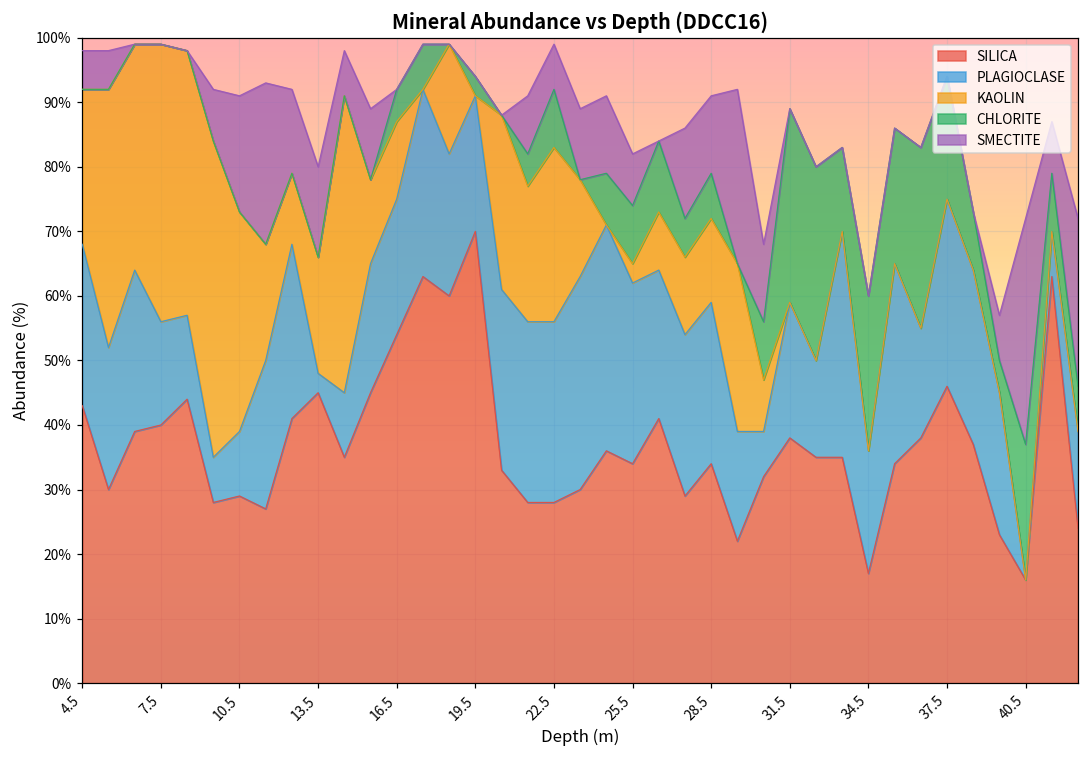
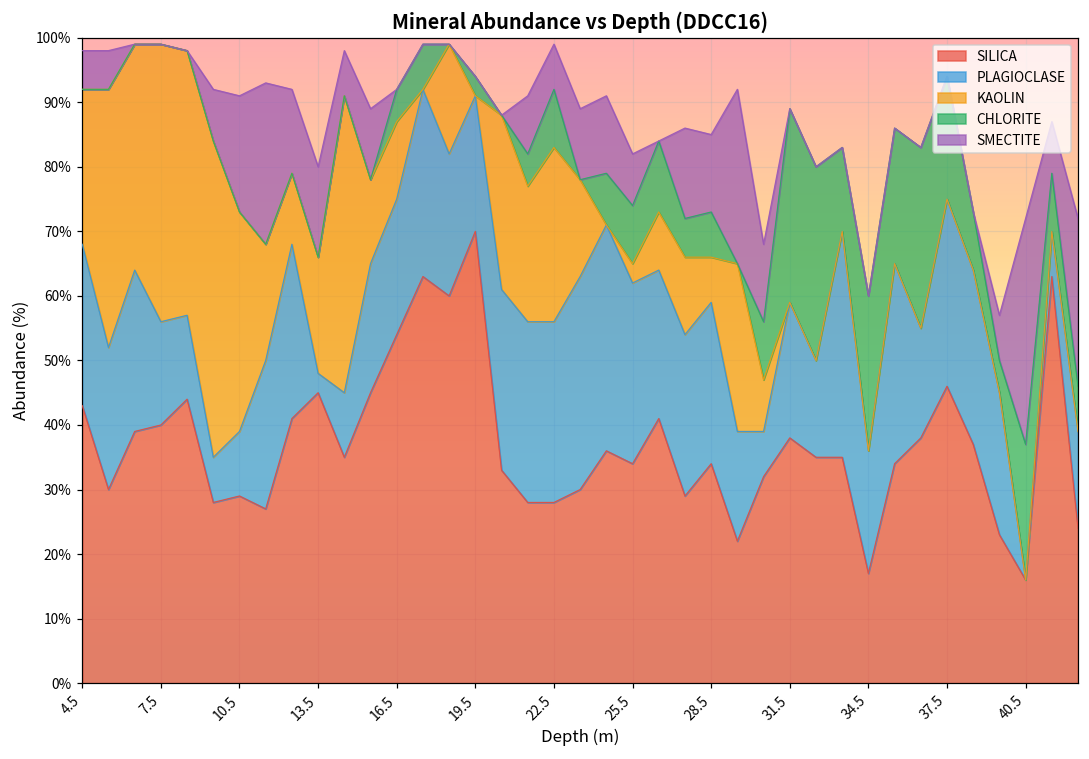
KAOLIN, 28.5: 13% -> 7%
